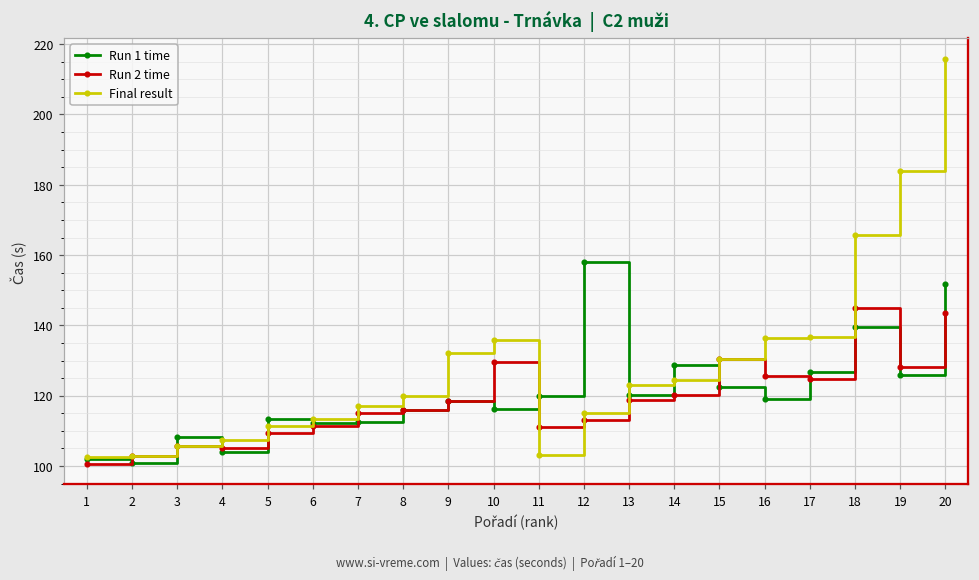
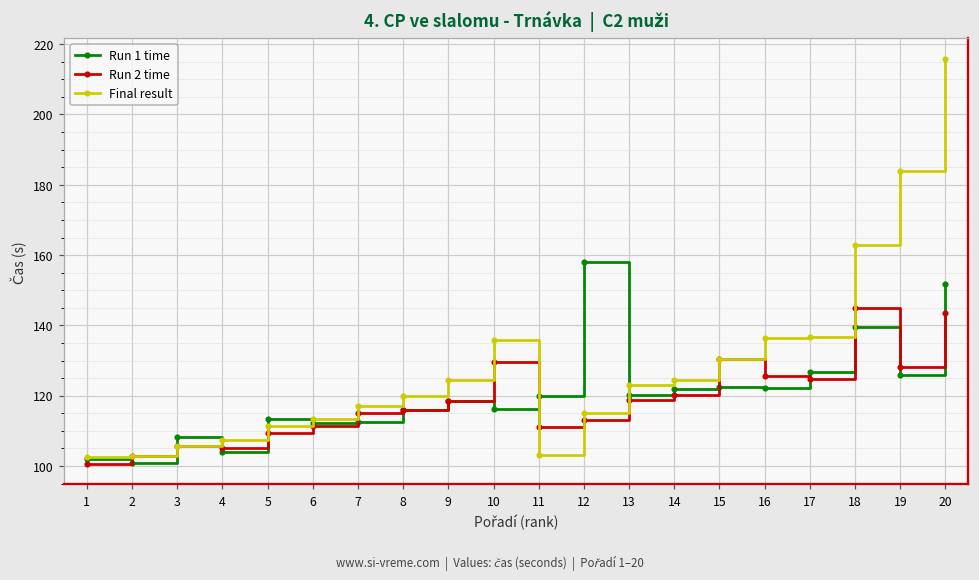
Final result, 9: 132 -> 124
Run 1 time, 14: 129 -> 122
Run 1 time, 16: 119 -> 122
Final result, 18: 166 -> 163
